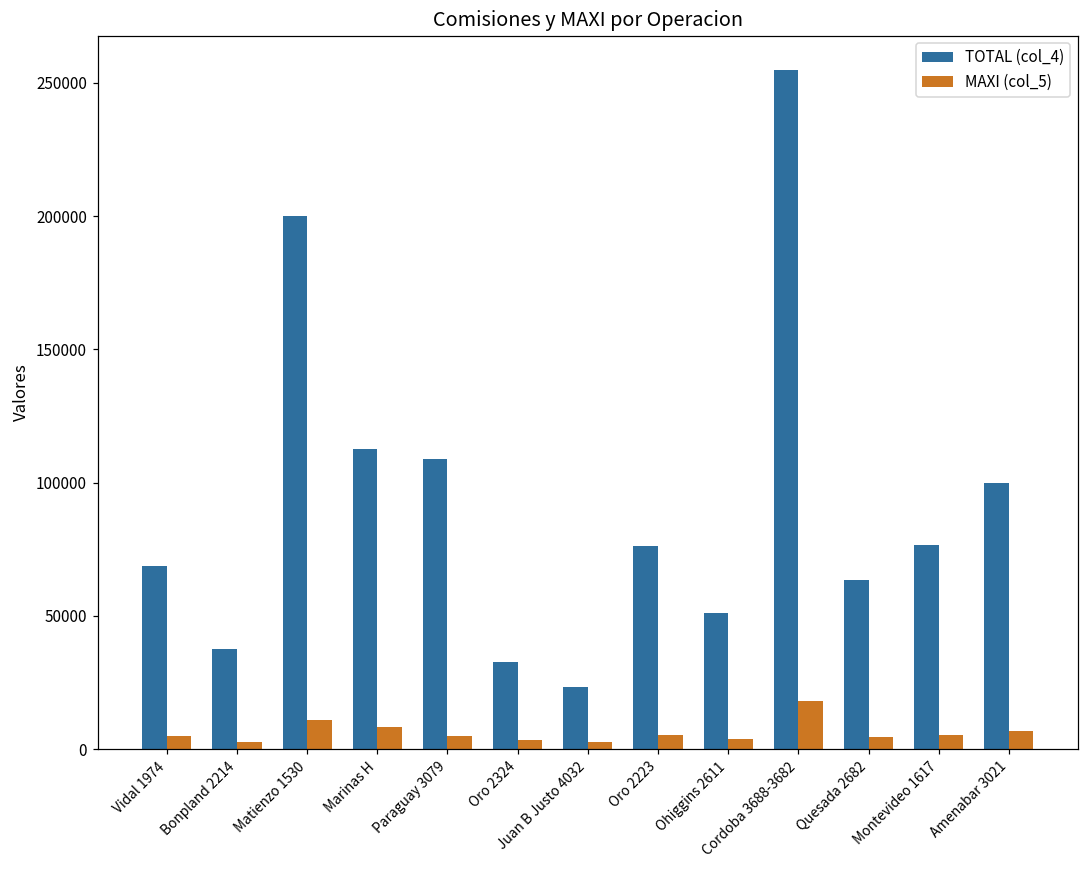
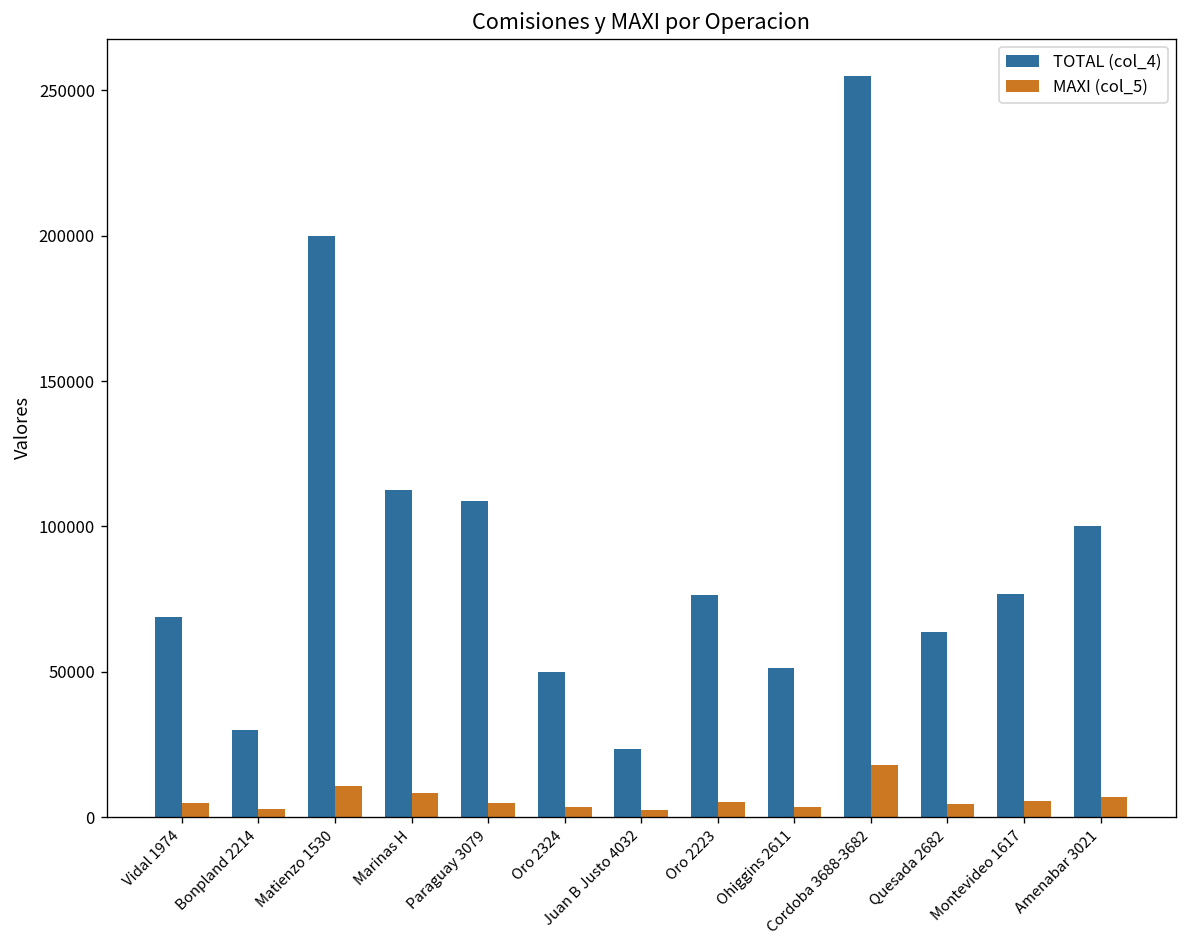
TOTAL (col_4), Bonpland 2214: 37000 -> 30000
TOTAL (col_4), Oro 2324: 33000 -> 50000
